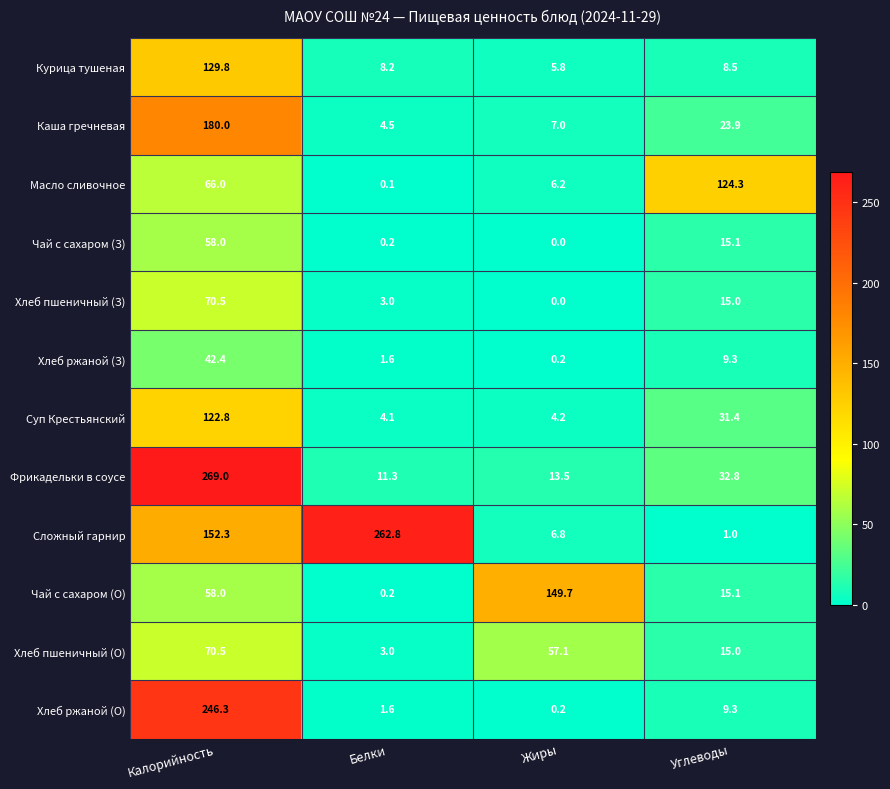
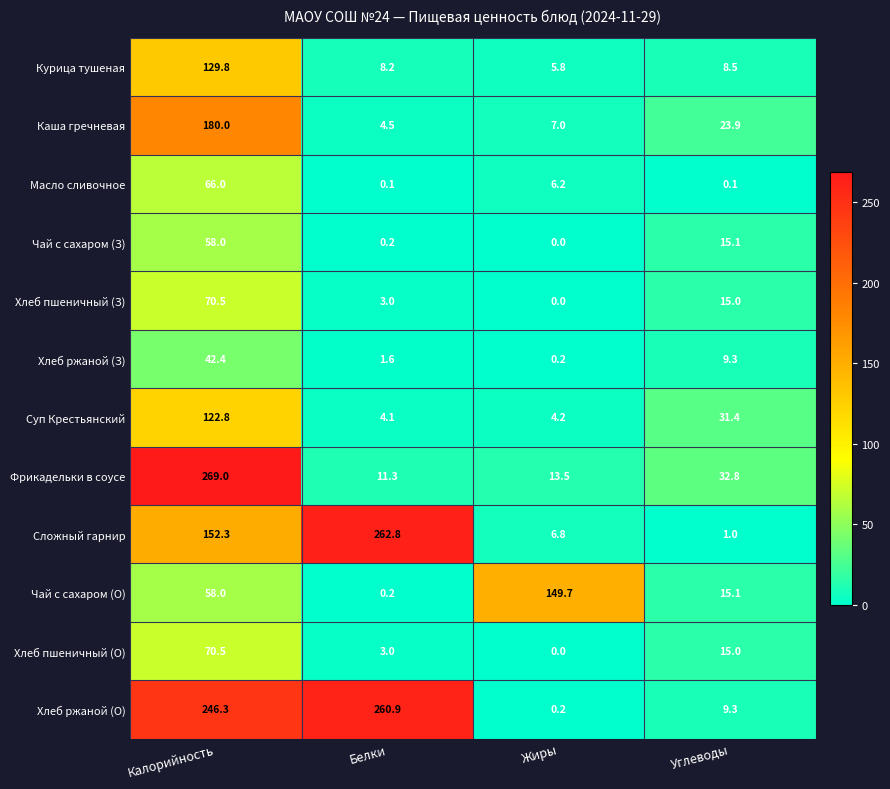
Масло сливочное, Углеводы: 124.3 -> 0.1
Хлеб пшеничный (О), Жиры: 57.1 -> 0.0
Хлеб ржаной (О), Белки: 1.6 -> 260.9
